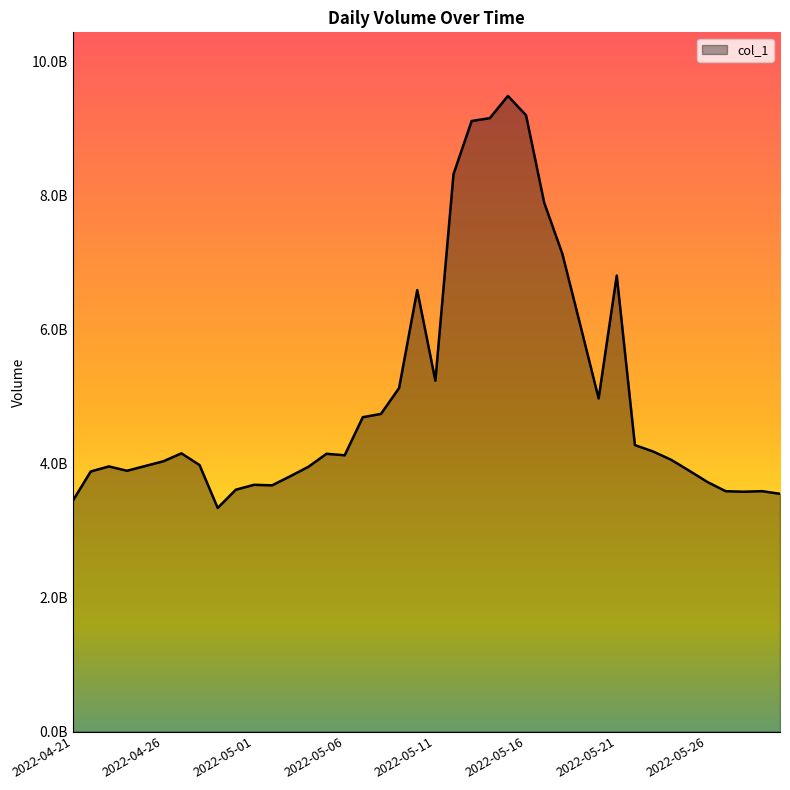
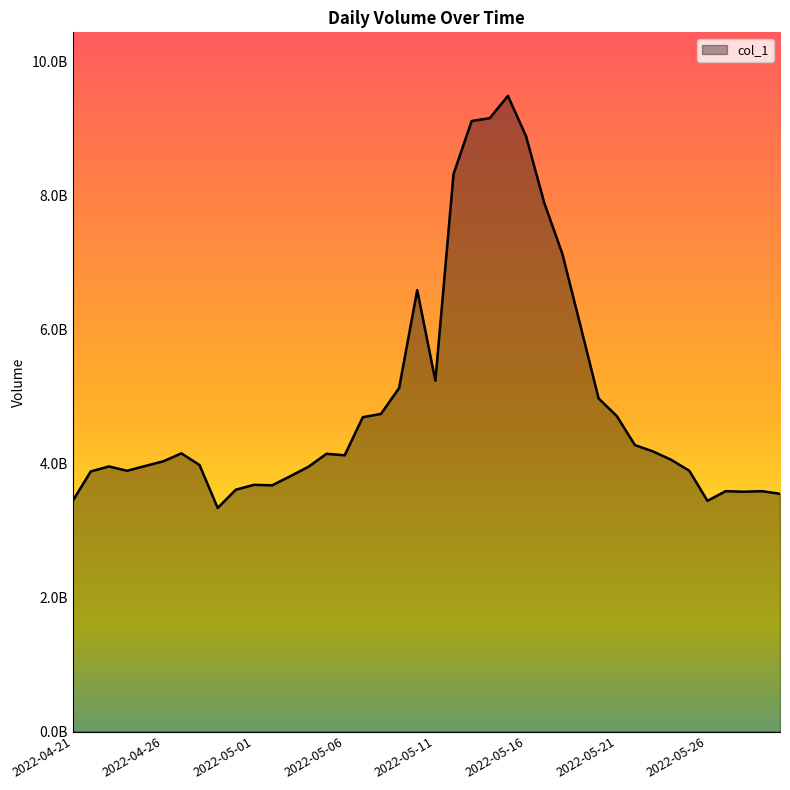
2022-05-16: 9200000000 -> 8900000000
2022-05-21: 6800000000 -> 4700000000
2022-05-26: 3700000000 -> 3400000000
